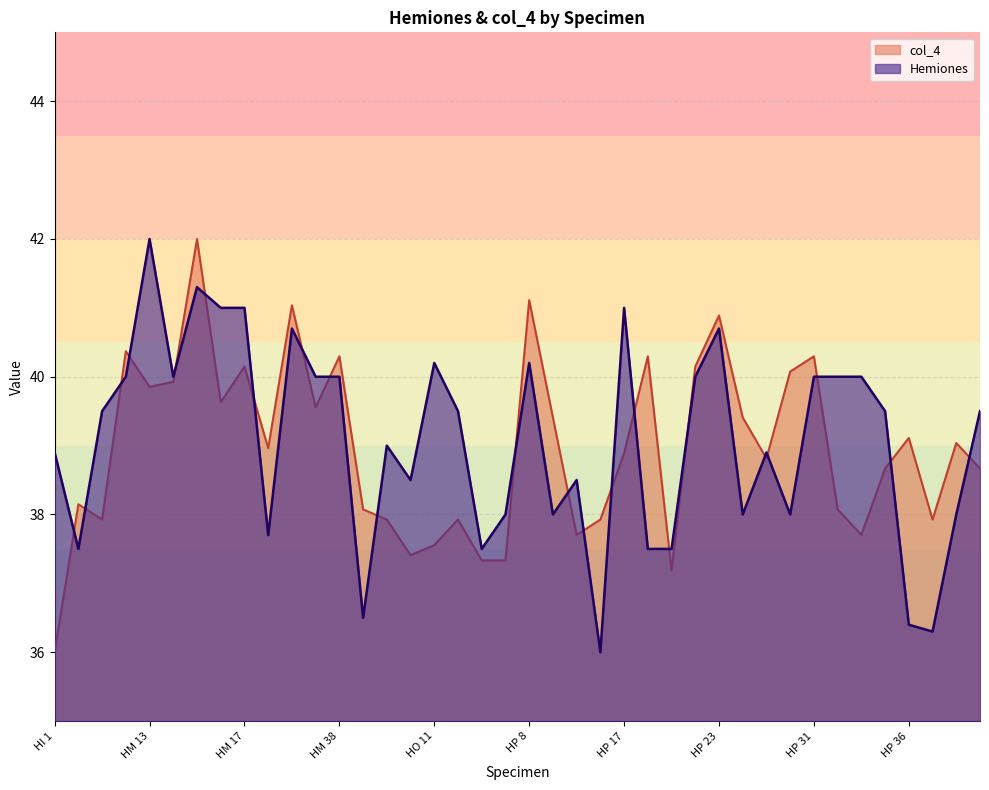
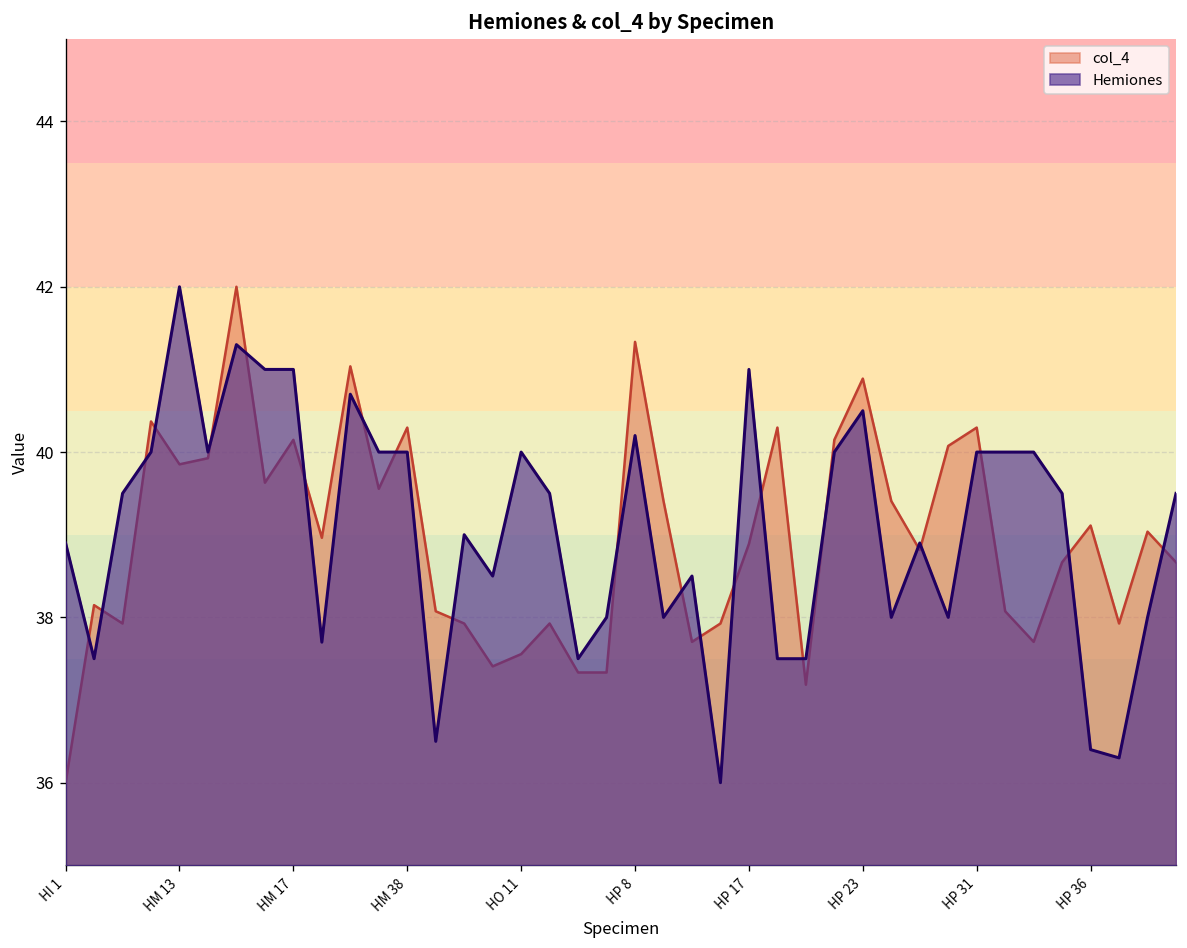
Hemiones, HO 11: 40.2 -> 40.0
col_4, HP 8: 41.1 -> 41.3
Hemiones, HP 23: 40.7 -> 40.5
